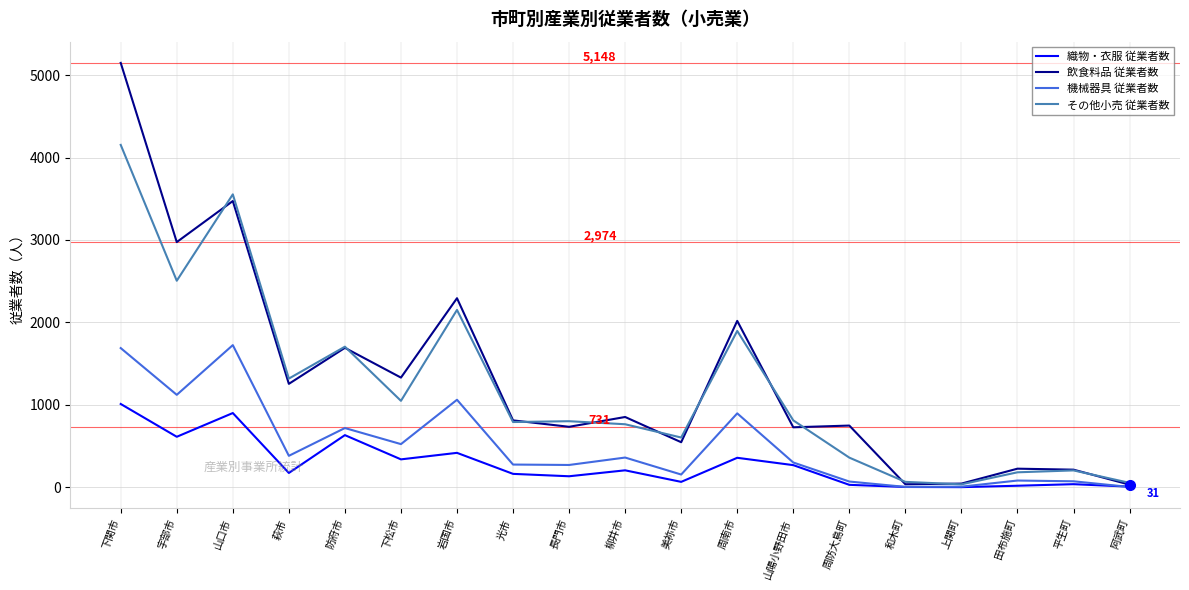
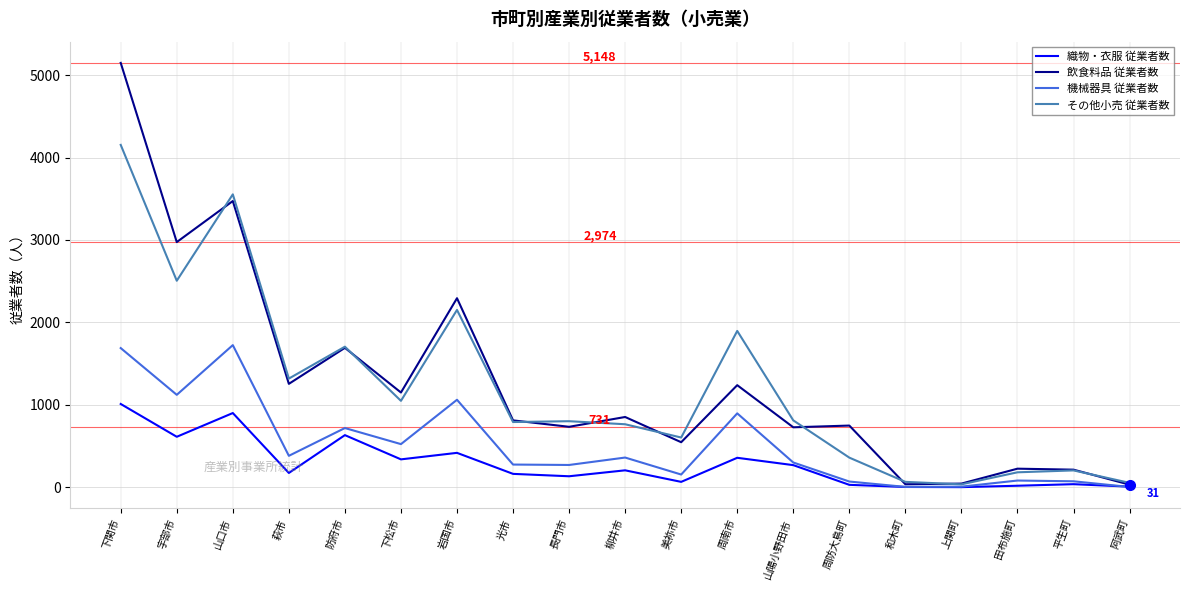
飲食料品 従業者数, 下松市: 1300 -> 1100
飲食料品 従業者数, 周南市: 2000 -> 1200
